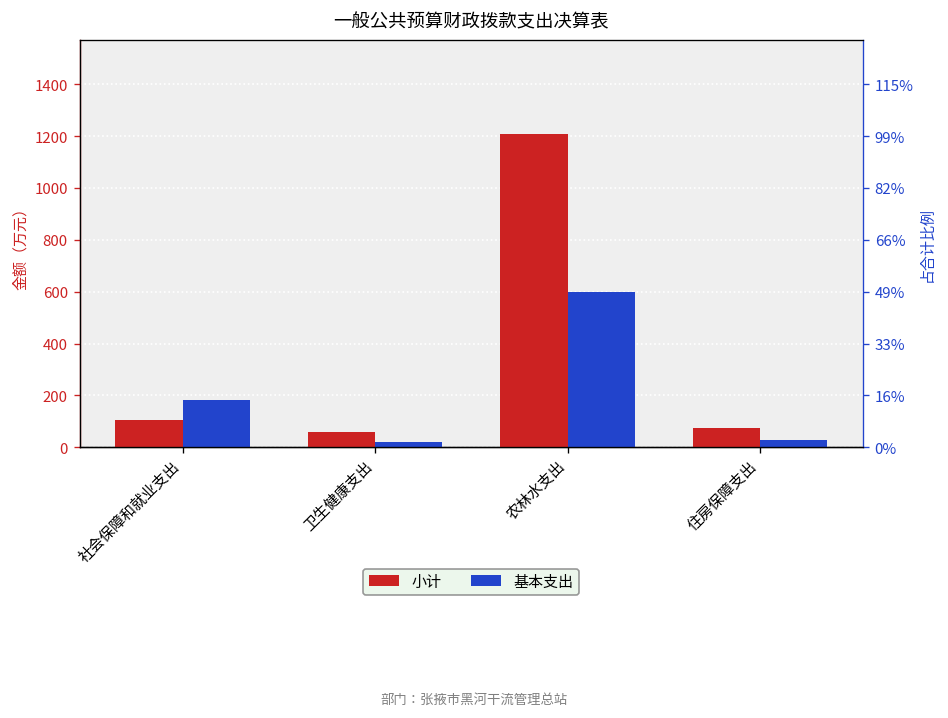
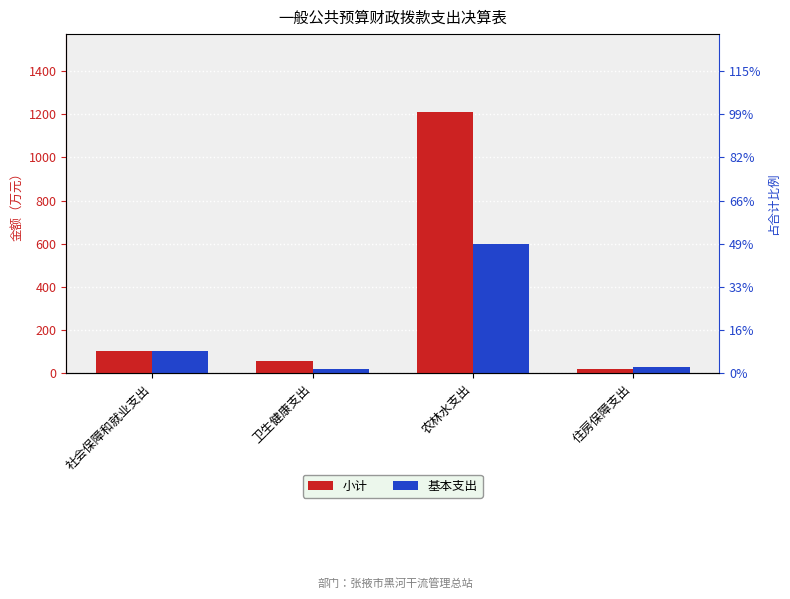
基本支出, 社会保障和就业支出: 180 -> 100
小计, 住房保障支出: 80 -> 20
